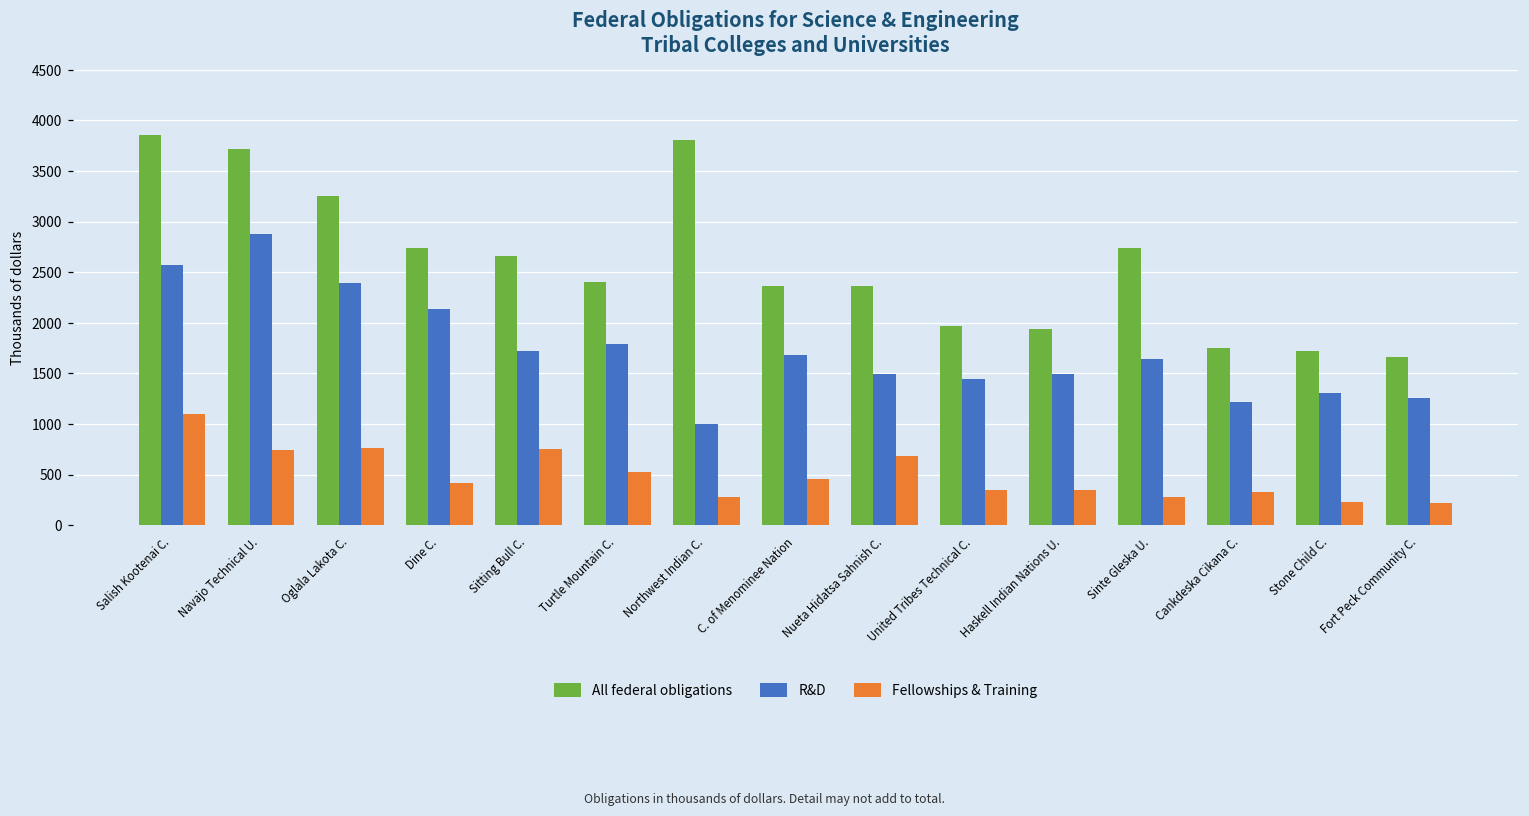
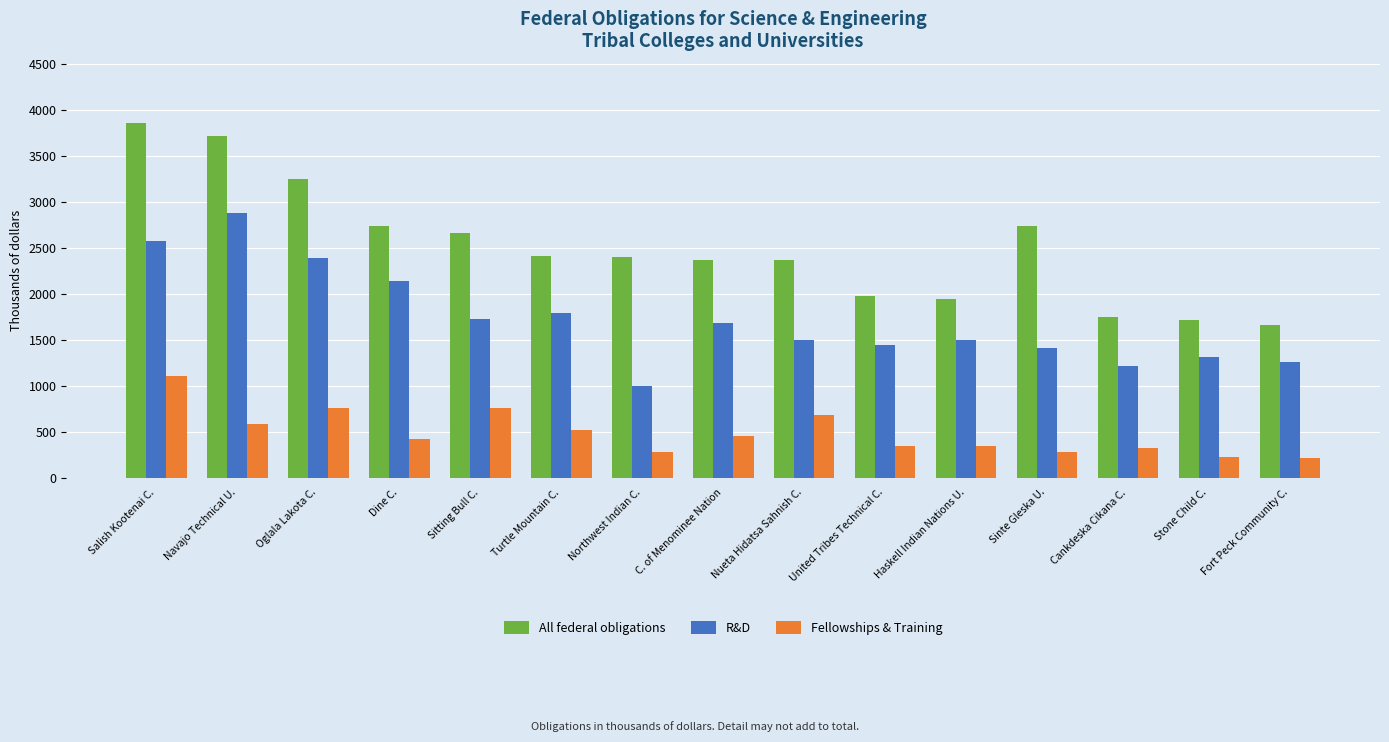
Fellowships & Training, Navajo Technical U.: 700 -> 600
All federal obligations, Northwest Indian C.: 3800 -> 2400
R&D, Sinte Gleska U.: 1600 -> 1400
